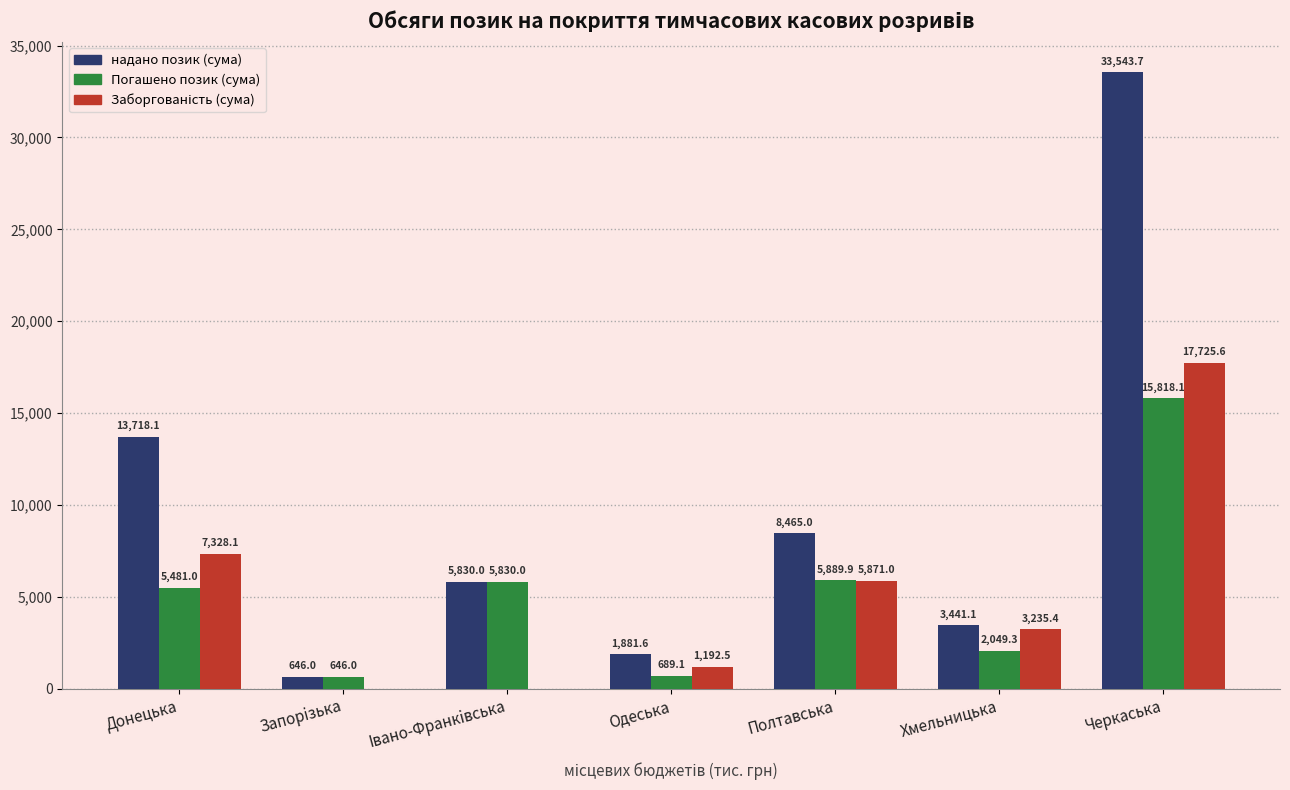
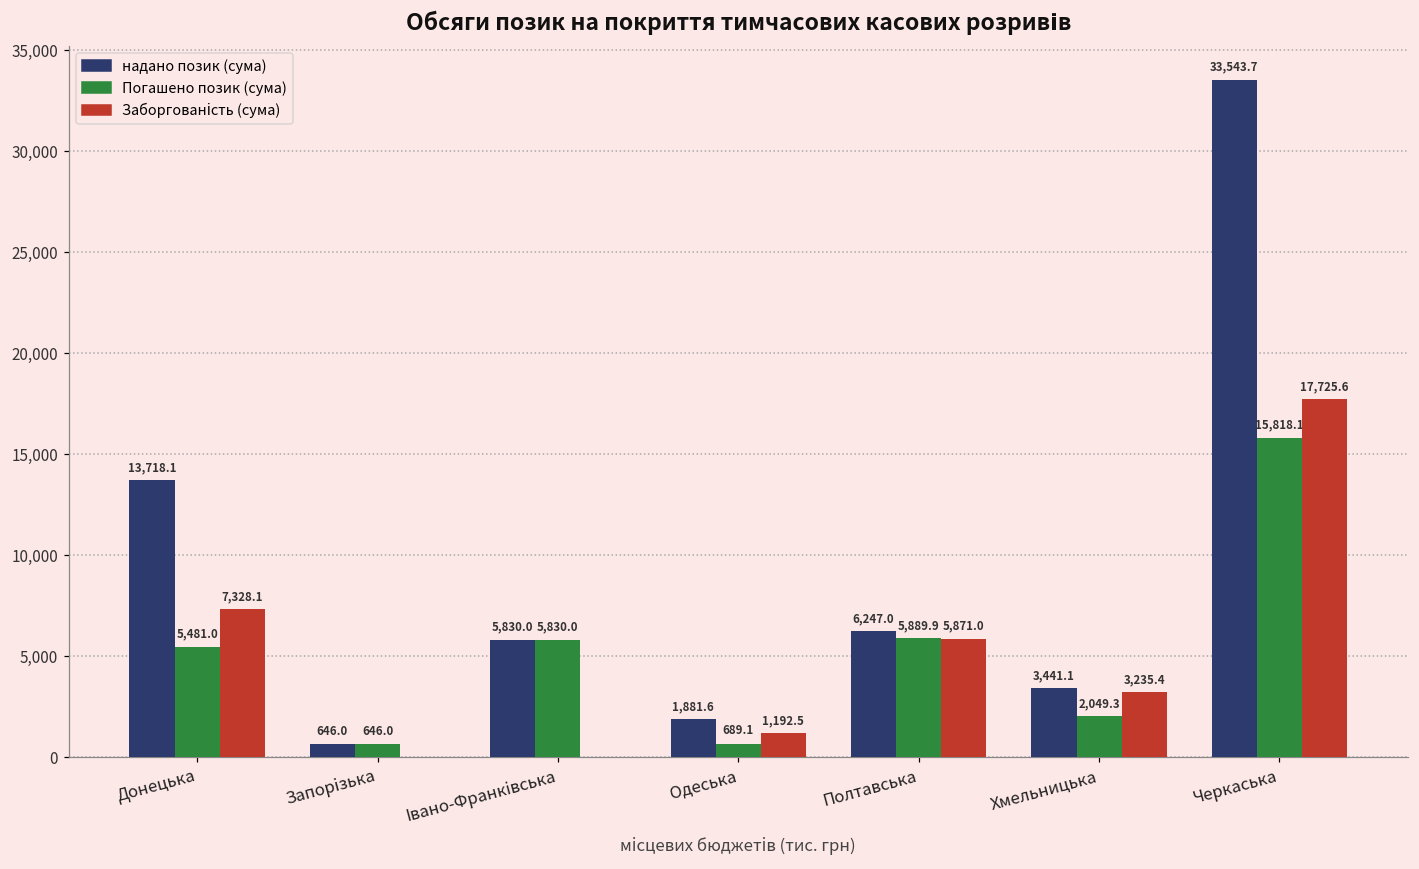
надано позик (сума), Полтавська: 8,465.0 -> 6,247.0
